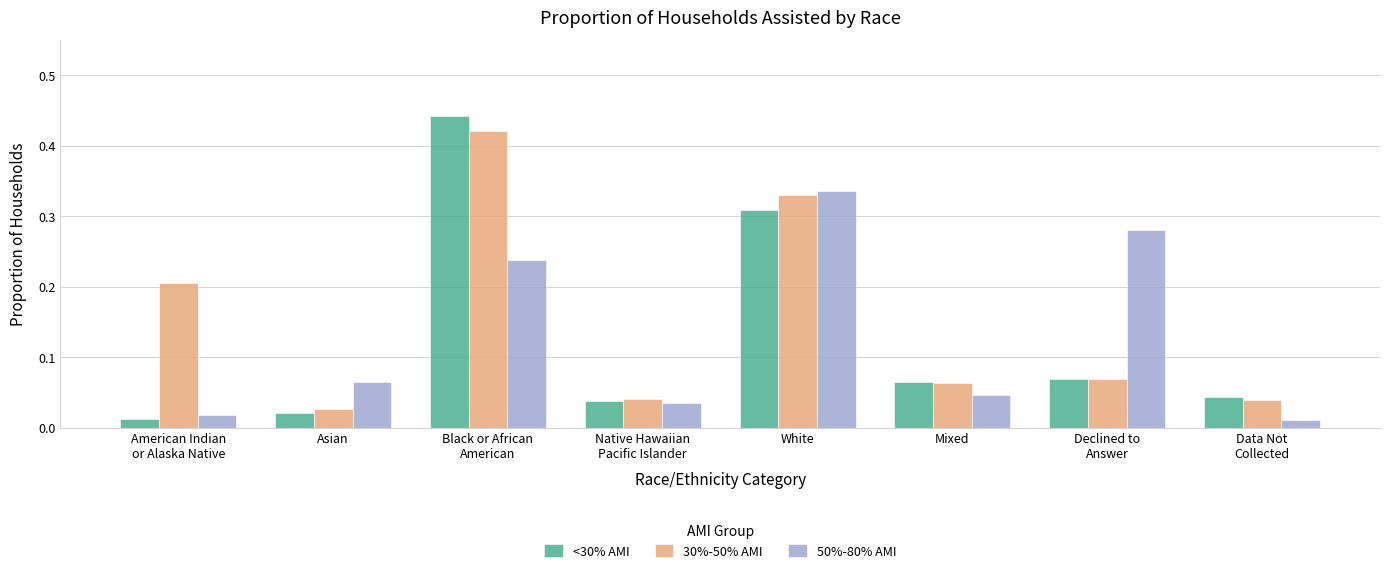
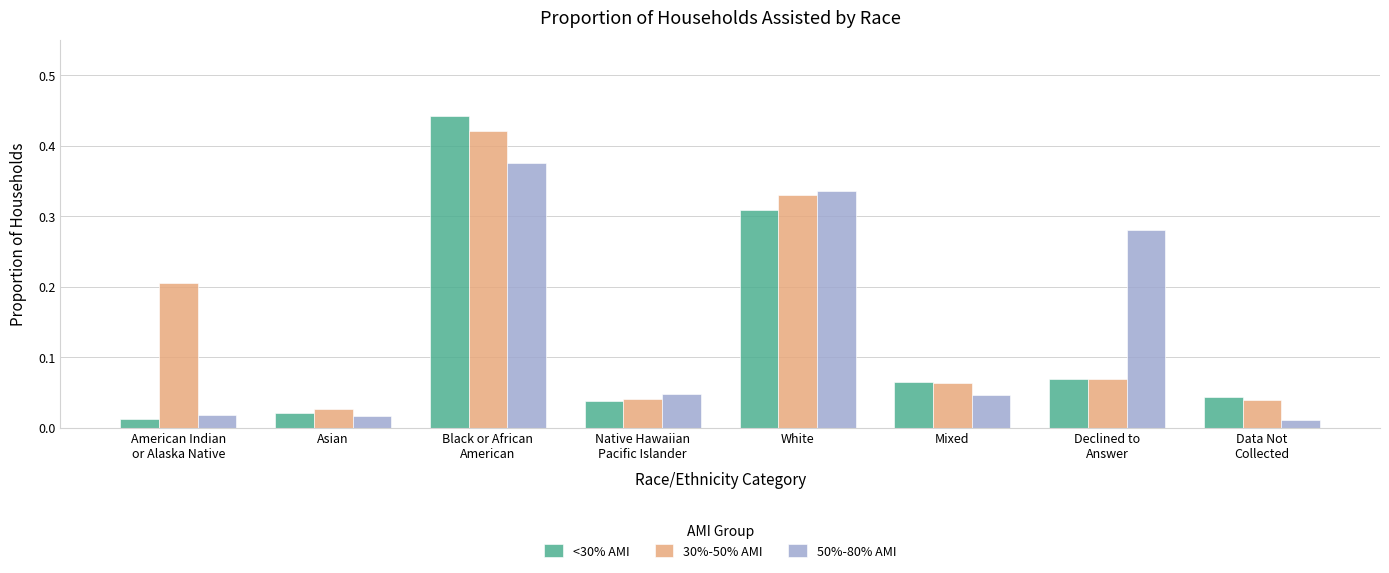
50%-80% AMI, Asian: 0.06 -> 0.02
50%-80% AMI, Black or African American: 0.24 -> 0.37
50%-80% AMI, Native Hawaiian Pacific Islander: 0.04 -> 0.05
